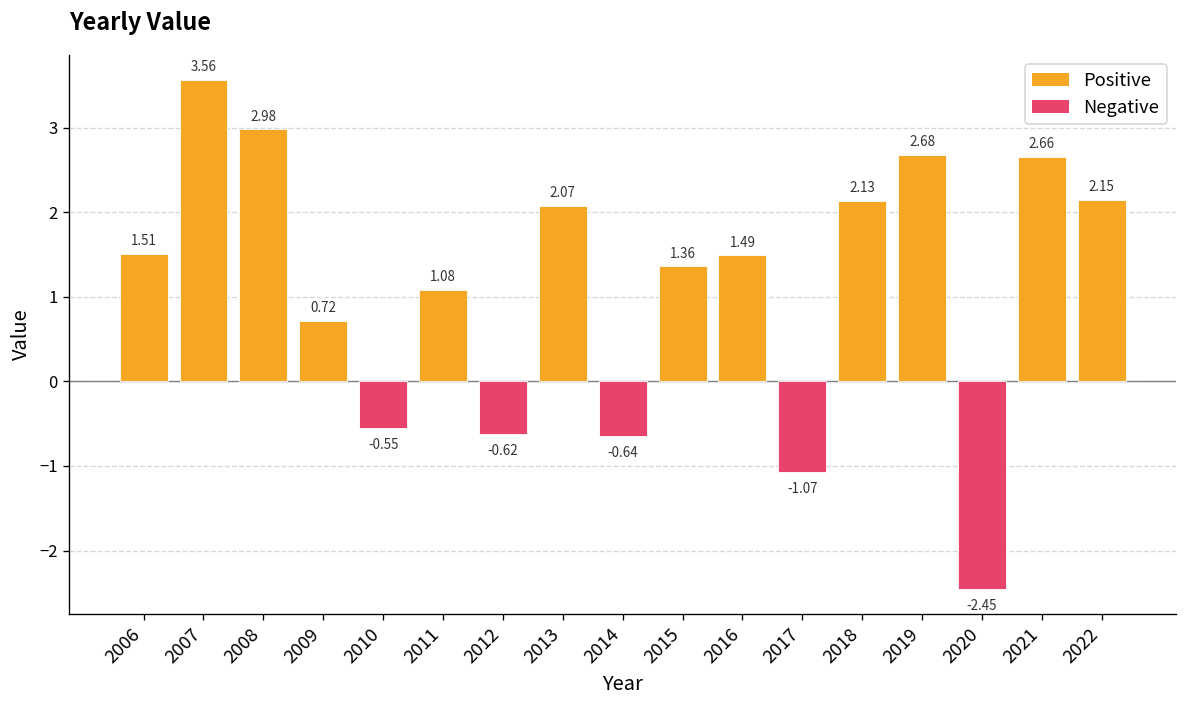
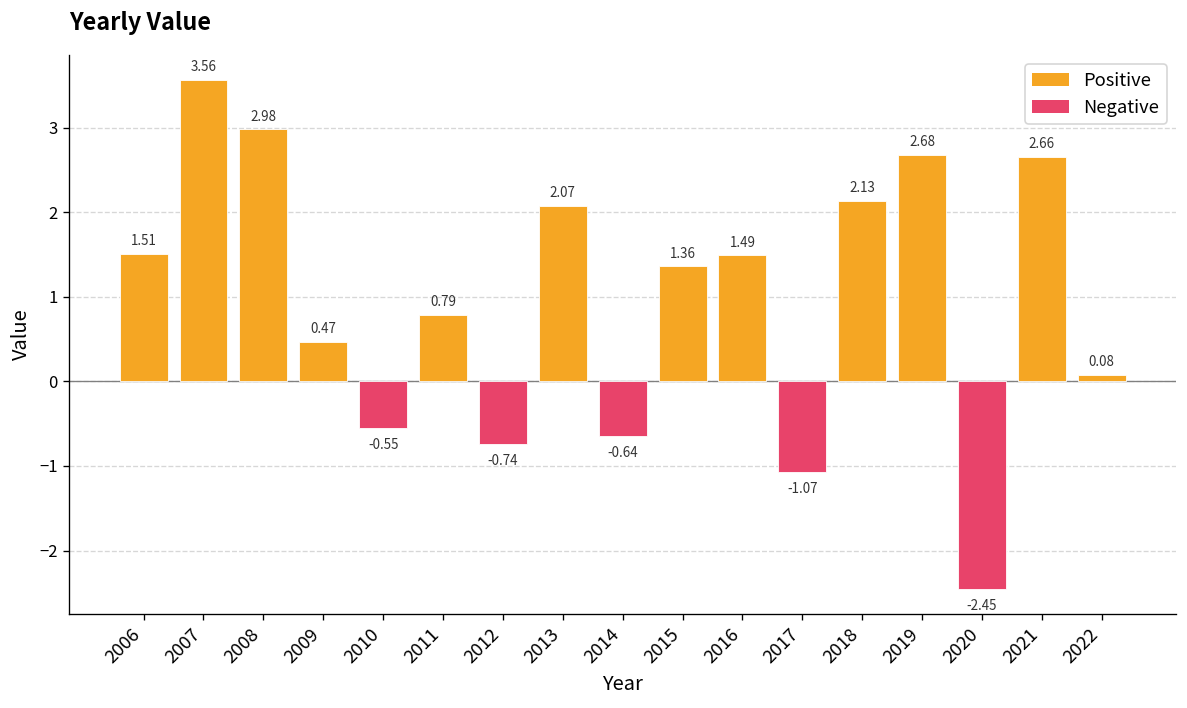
2009: 0.72 -> 0.47
2011: 1.08 -> 0.79
2012: -0.62 -> -0.74
2022: 2.15 -> 0.08
